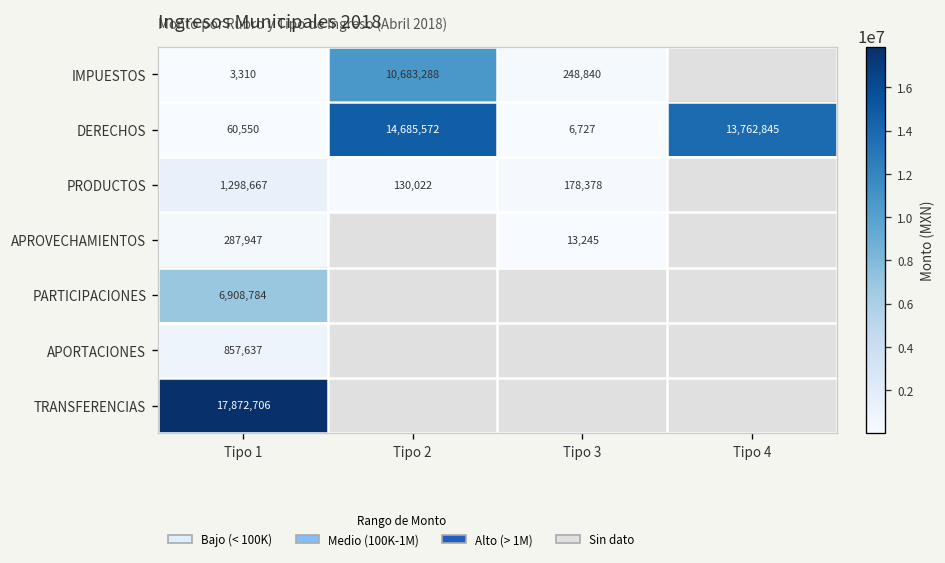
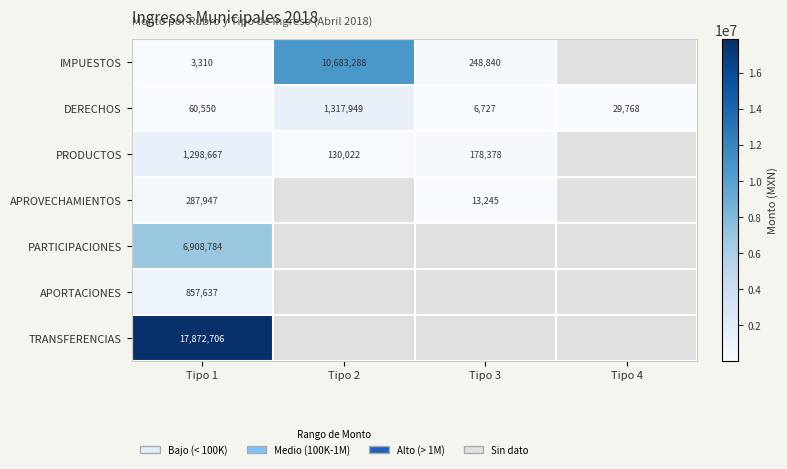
DERECHOS, Tipo 2: 14,685,572 -> 1,317,949
DERECHOS, Tipo 4: 13,762,845 -> 29,768
